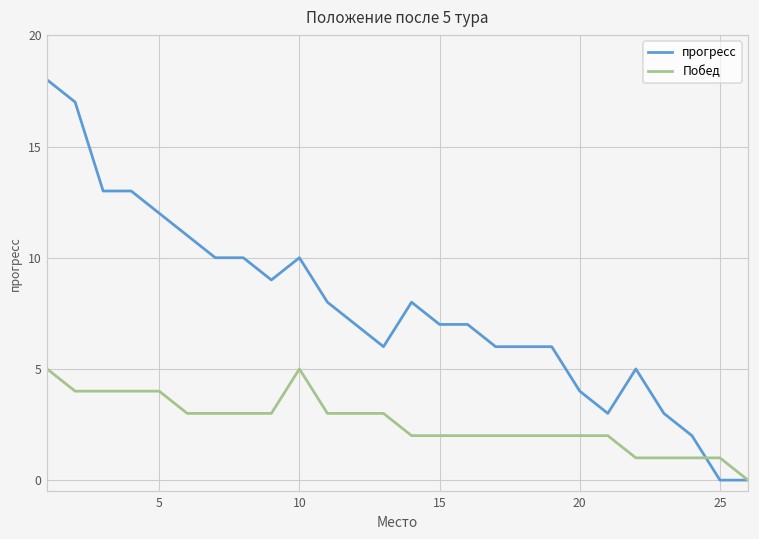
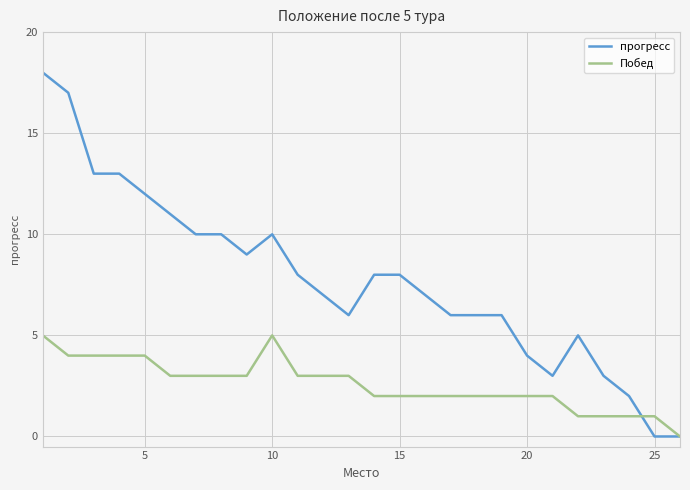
прогресс, 15: 7 -> 8
